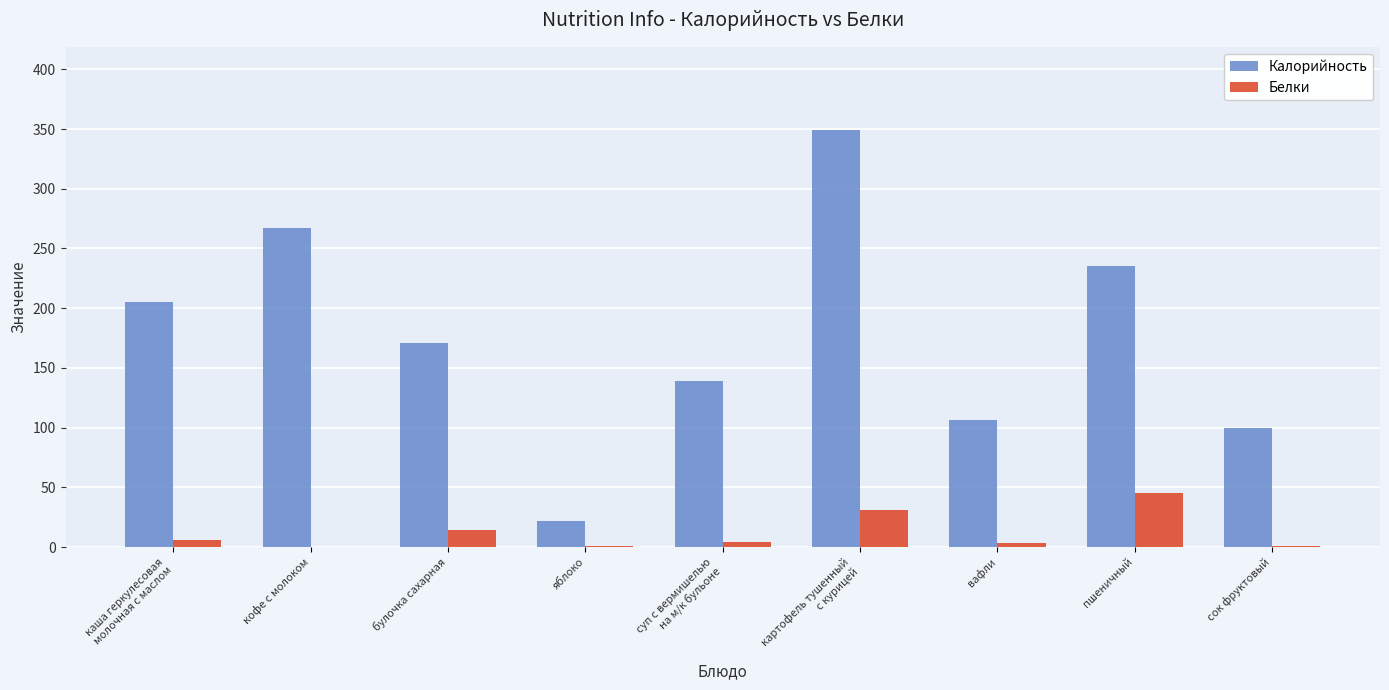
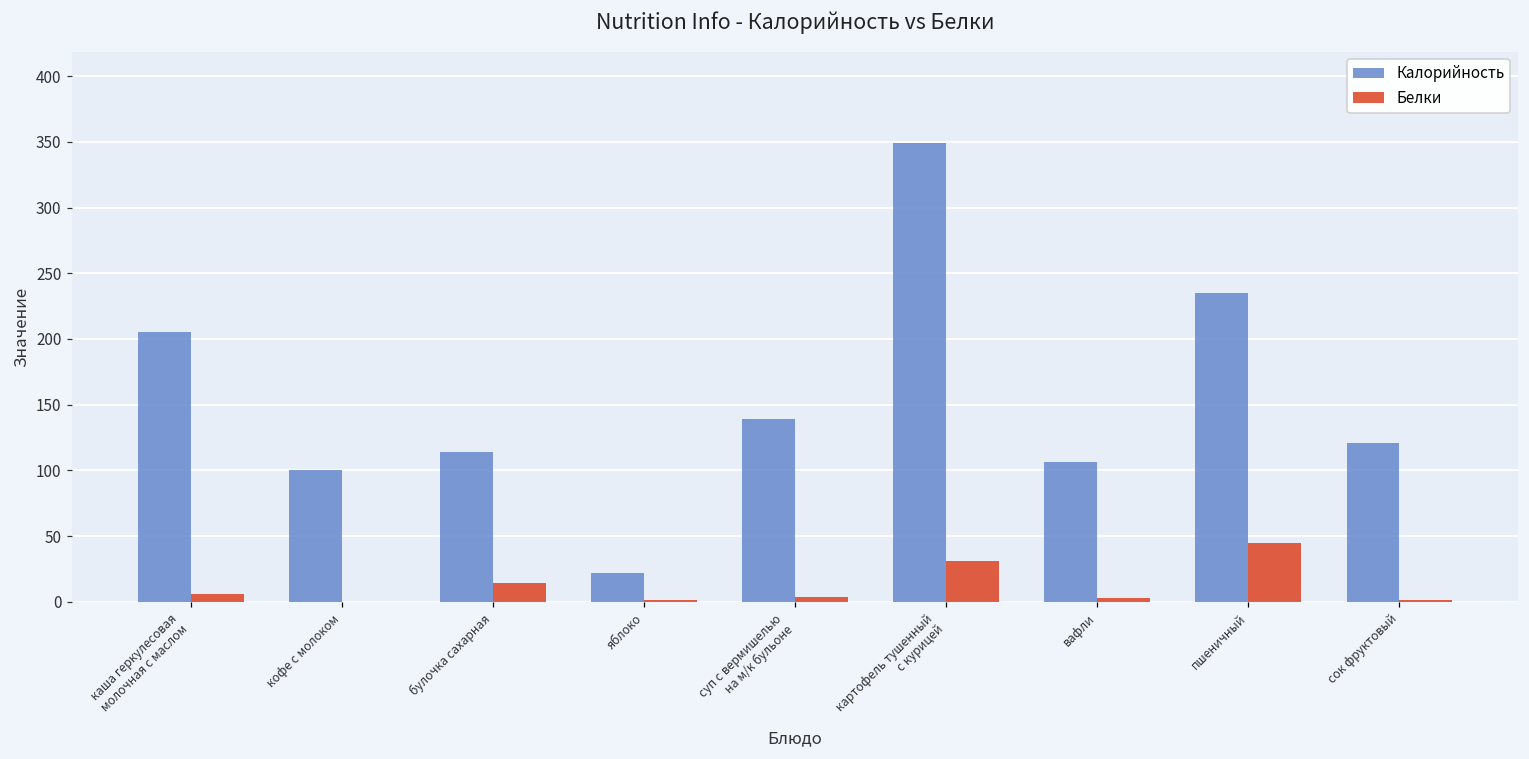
Калорийность, кофе с молоком: 267 -> 100
Калорийность, булочка сахарная: 171 -> 114
Калорийность, сок фруктовый: 100 -> 121
